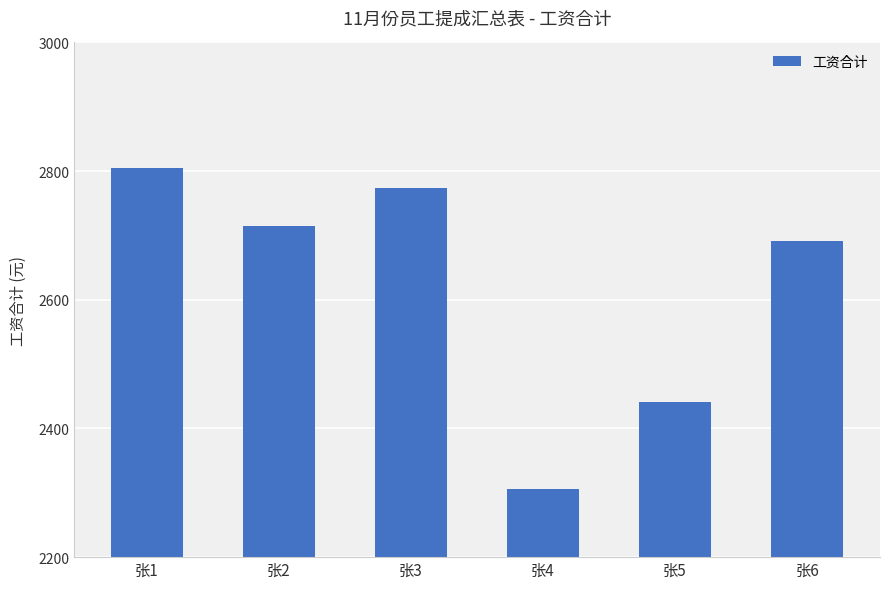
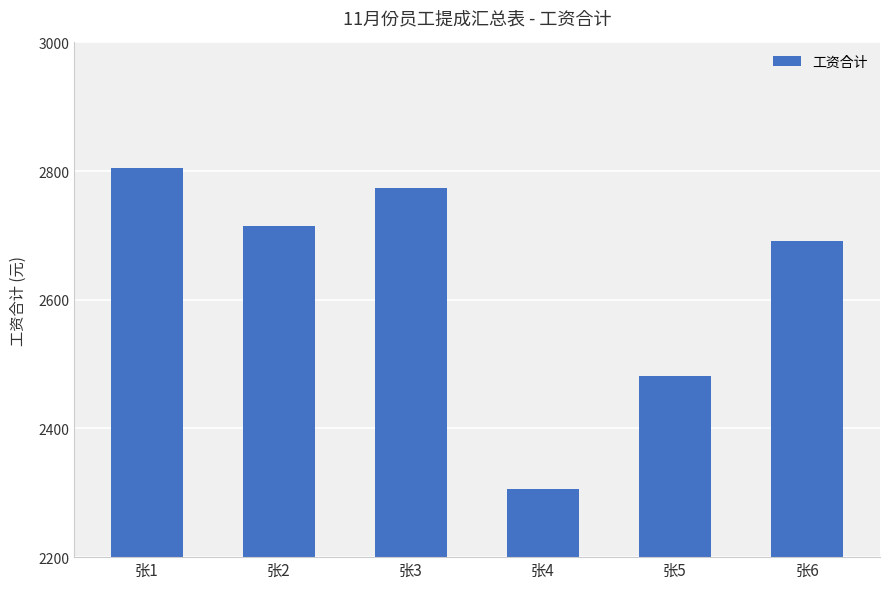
张5: 2440 -> 2480
